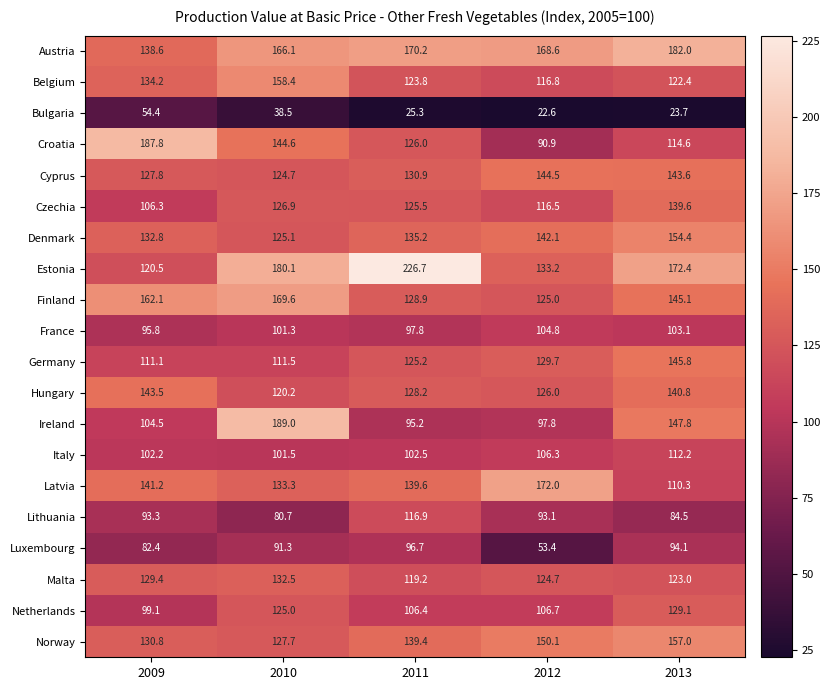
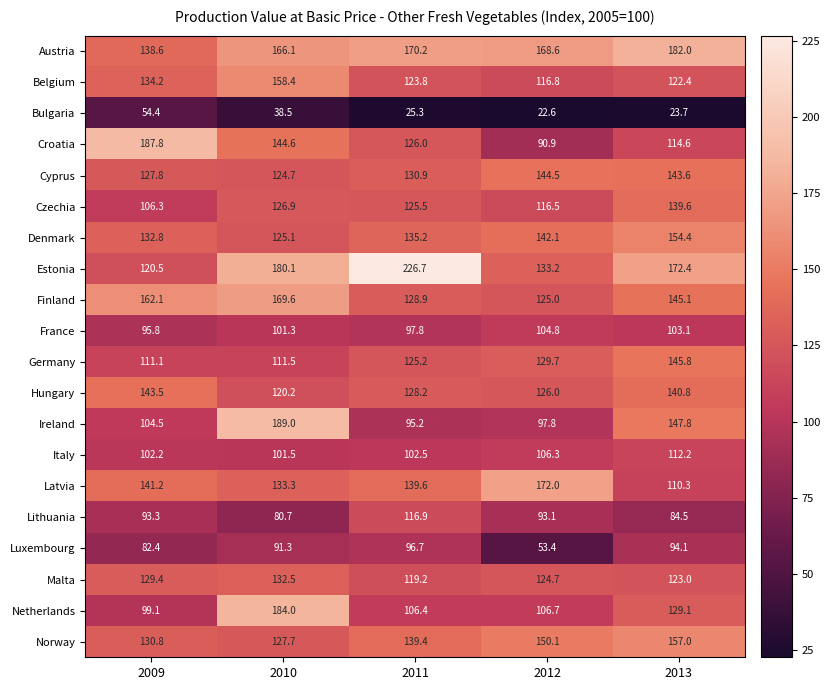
Netherlands, 2010: 125.0 -> 184.0
